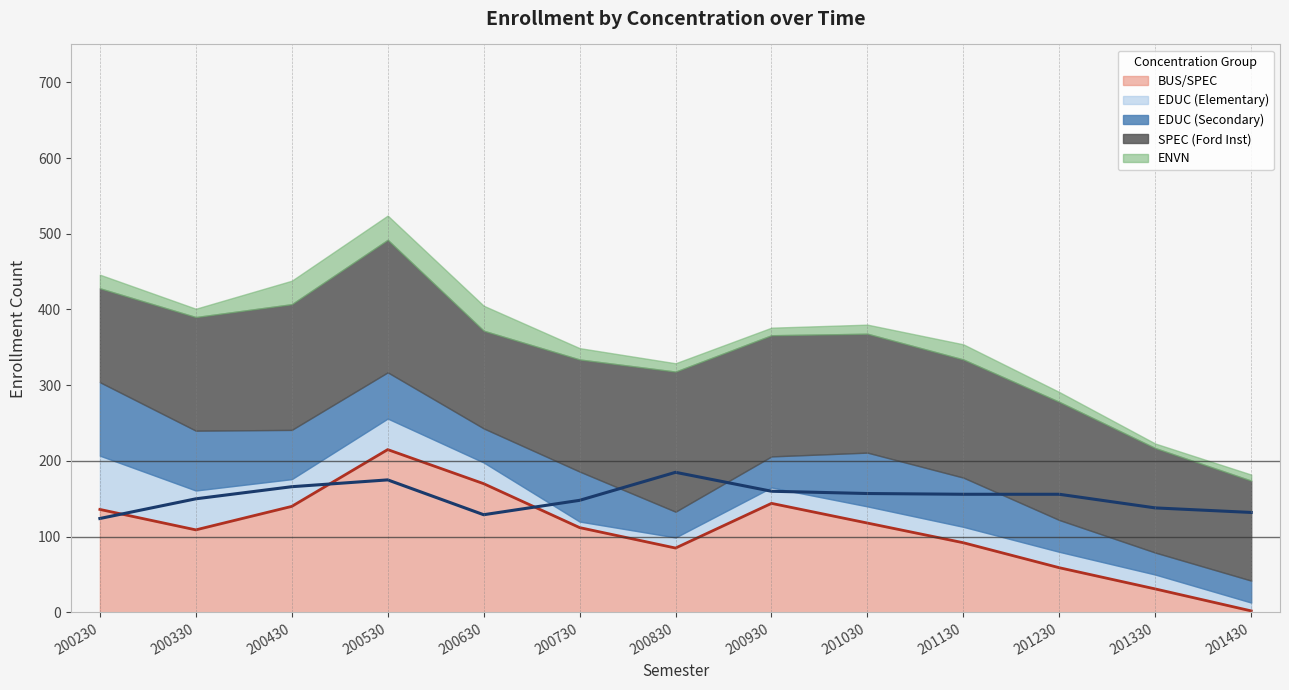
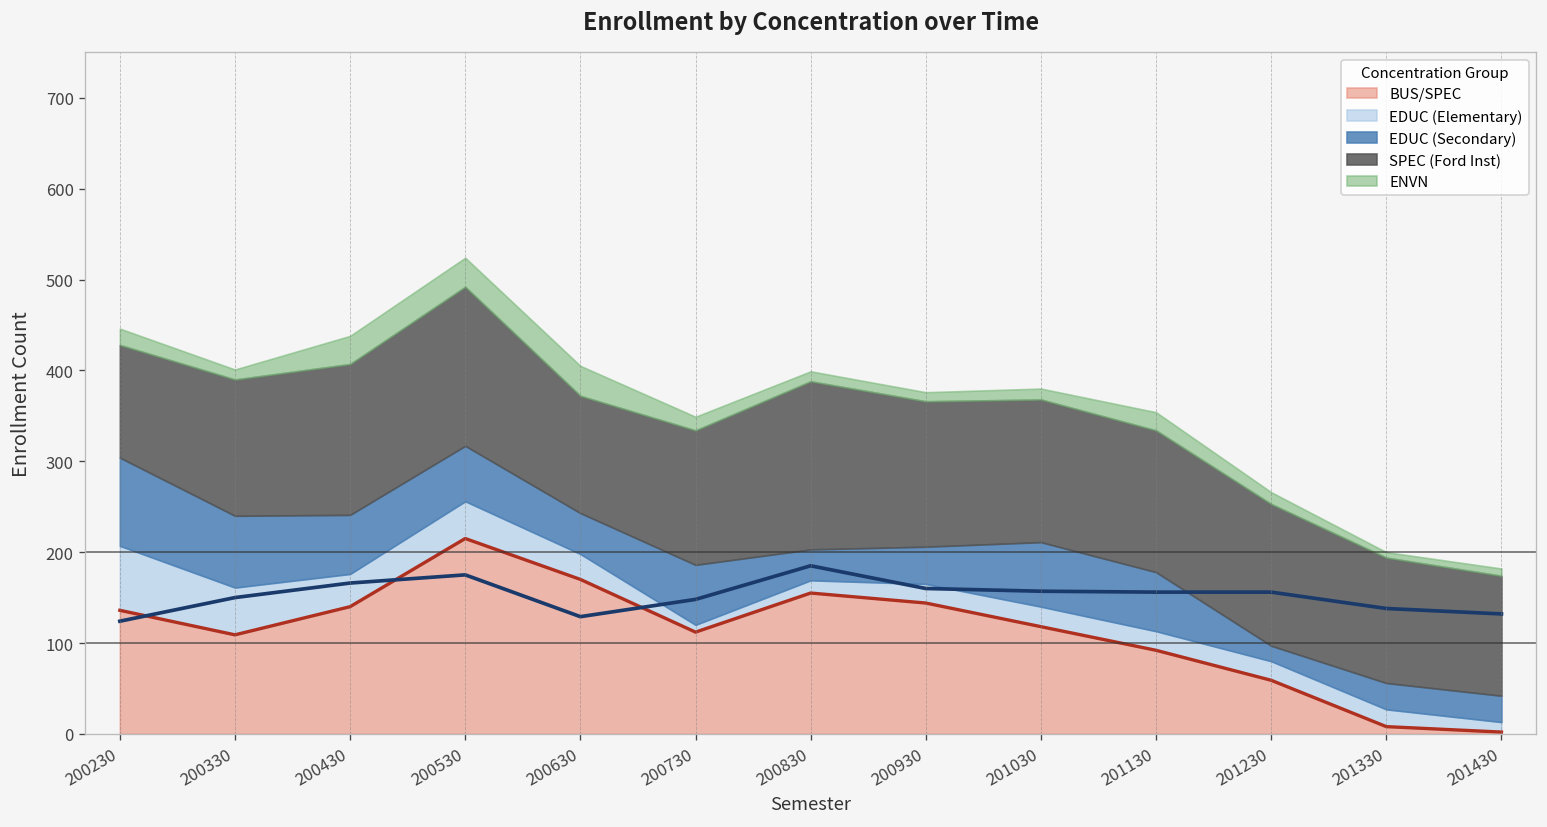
BUS/SPEC, 200830: 90 -> 160
EDUC (Secondary), 201230: 40 -> 20
BUS/SPEC, 201330: 30 -> 10
